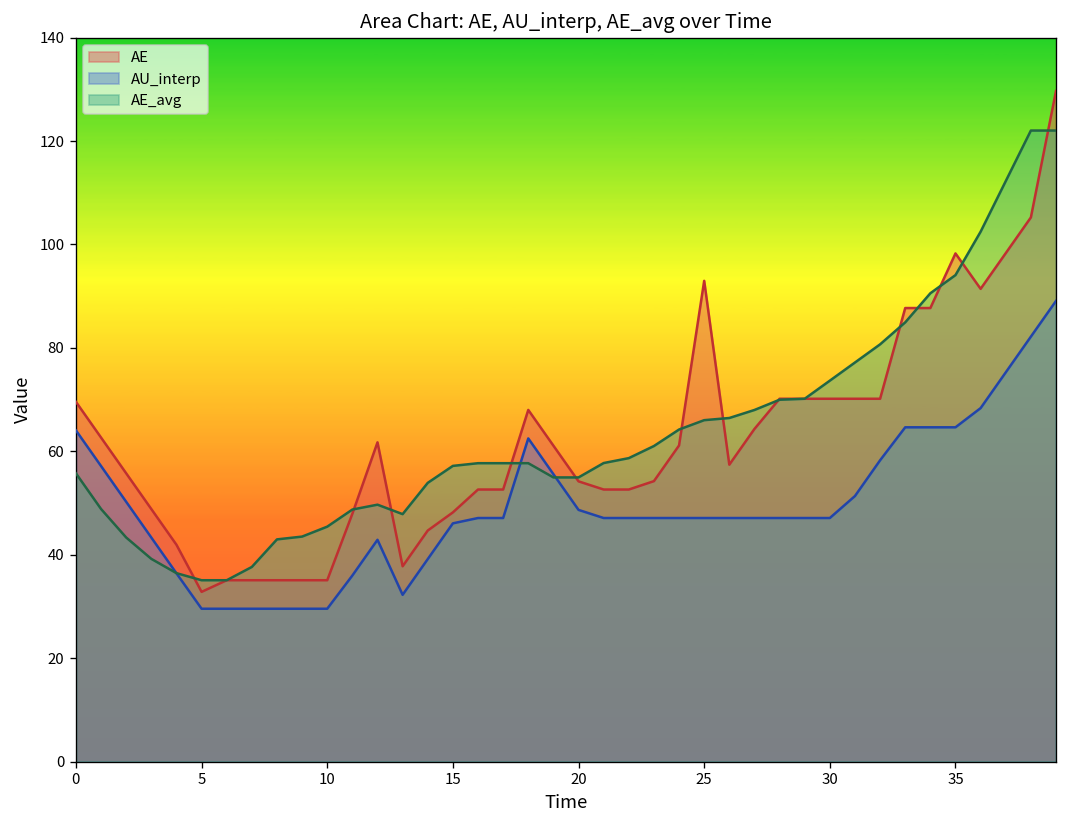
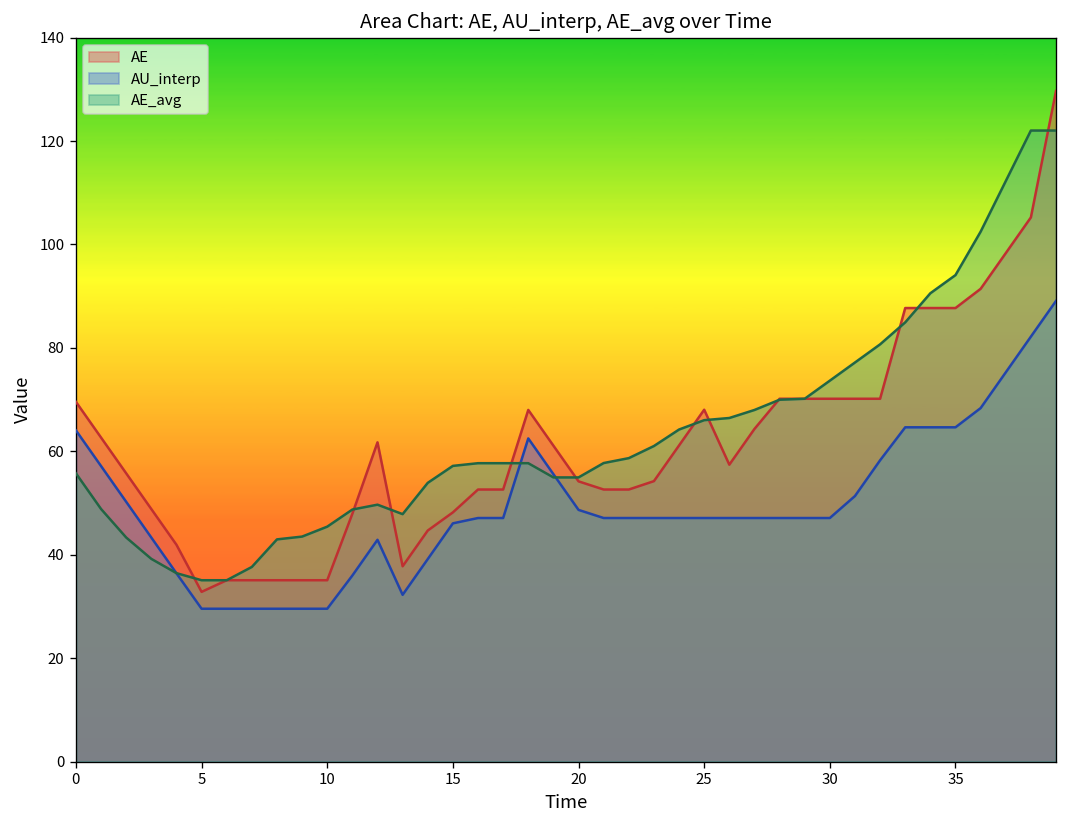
AE, 25: 93 -> 68
AE, 35: 98 -> 88
